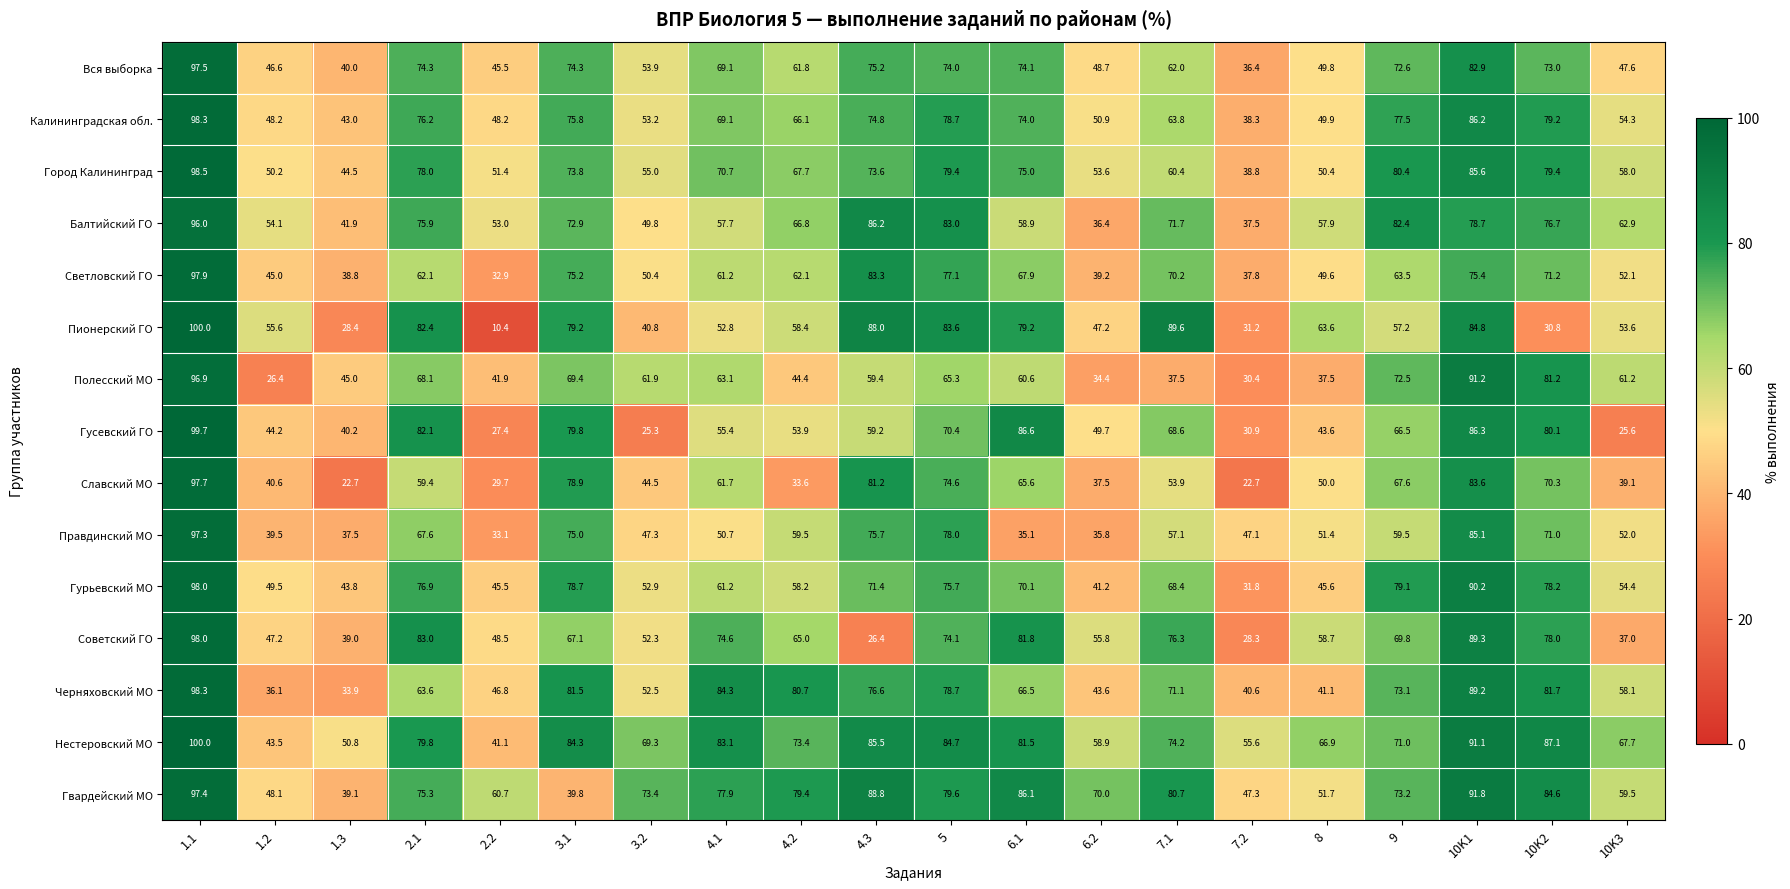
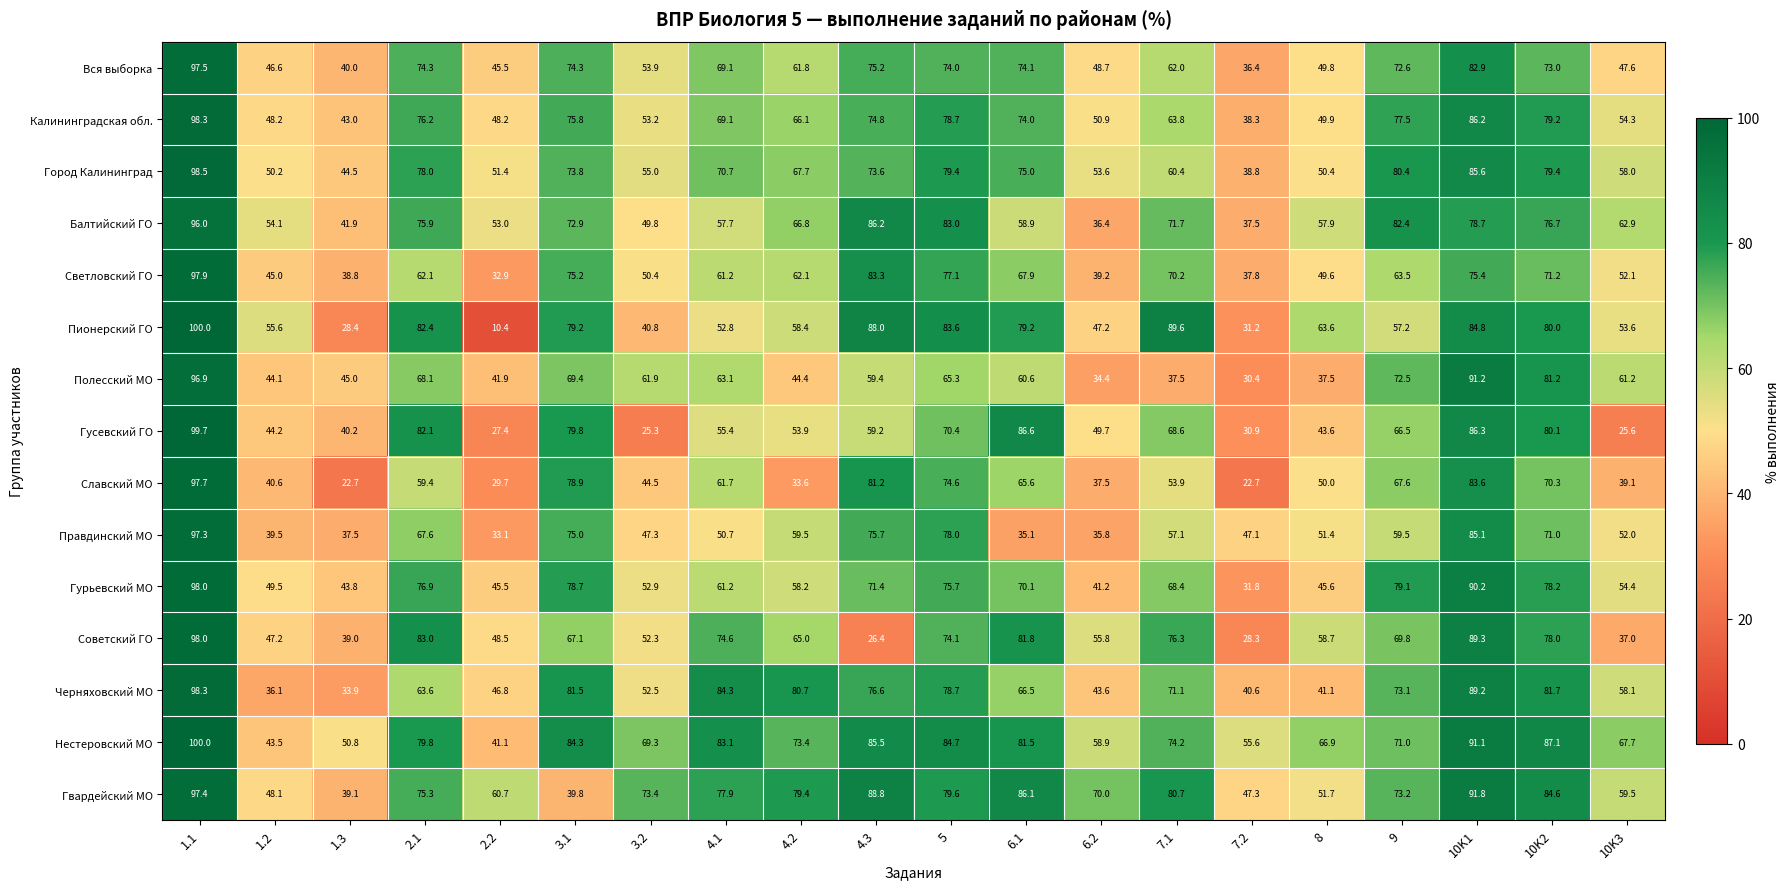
Пионерский ГО, 10K2: 30.8 -> 80.0
Полесский МО, 1.2: 26.4 -> 44.1
